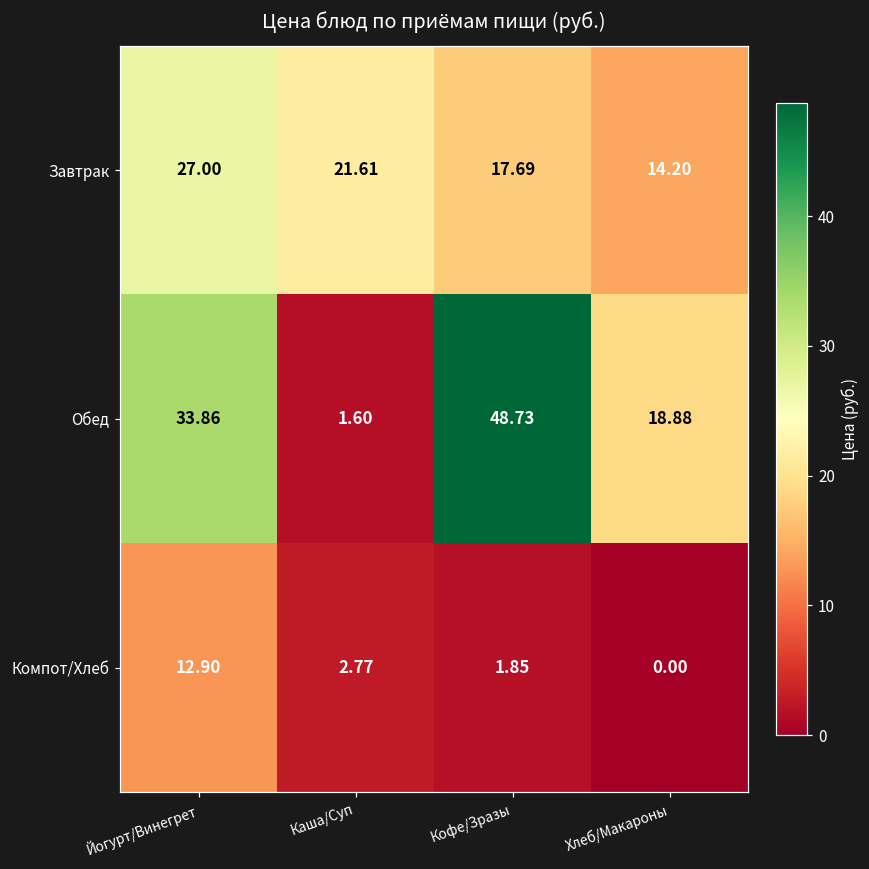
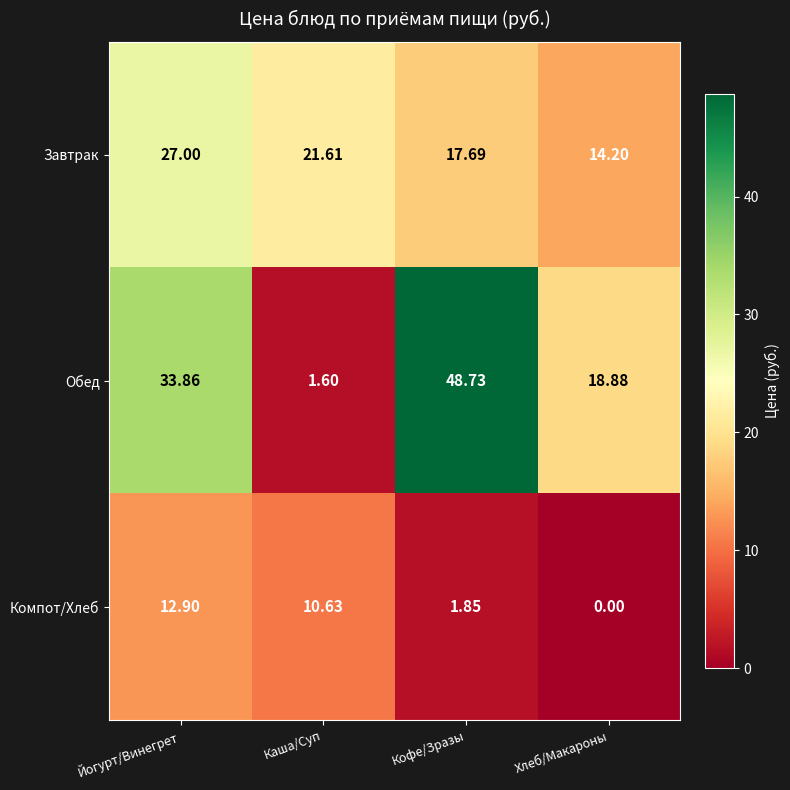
Компот/Хлеб, Каша/Суп: 2.77 -> 10.63
